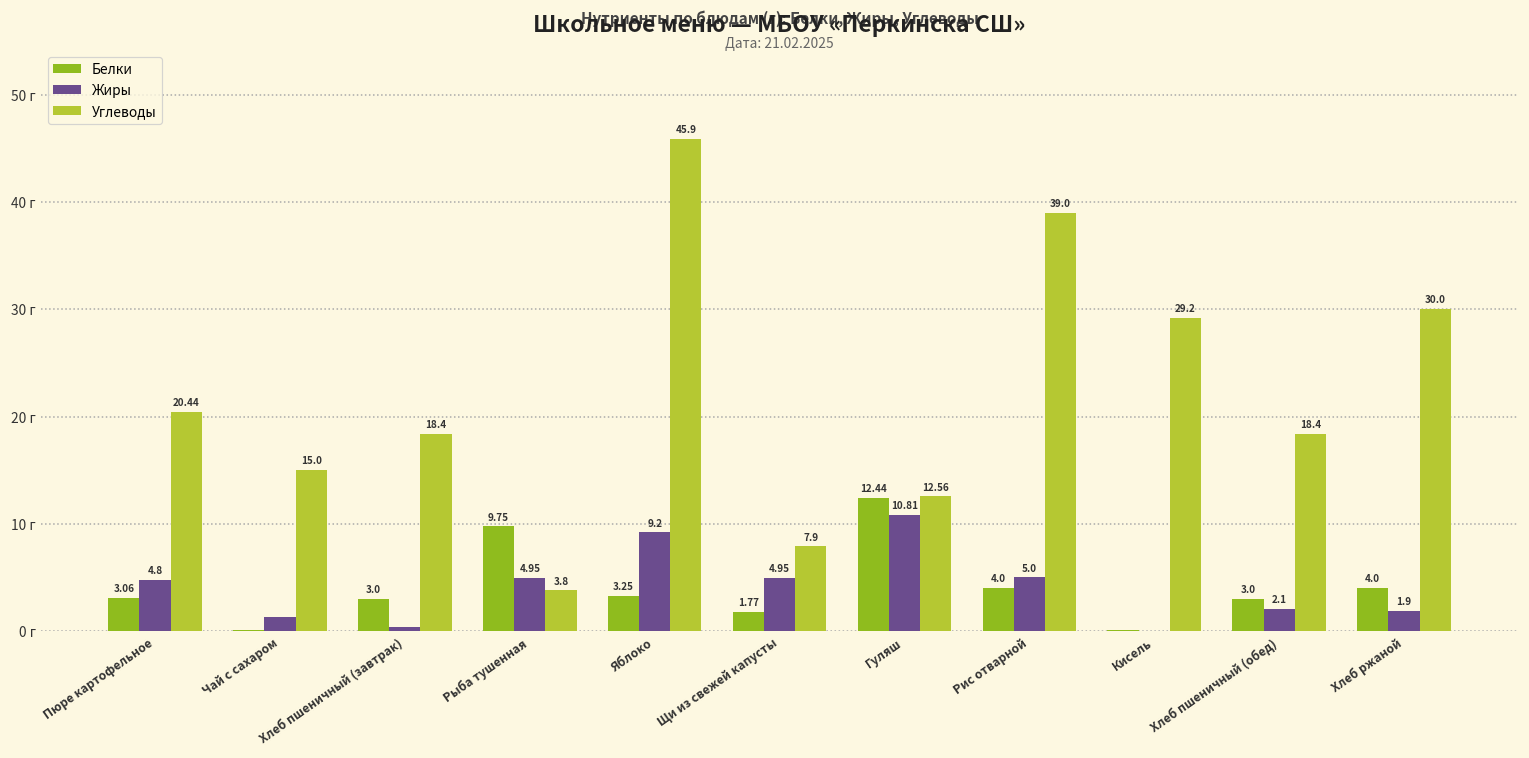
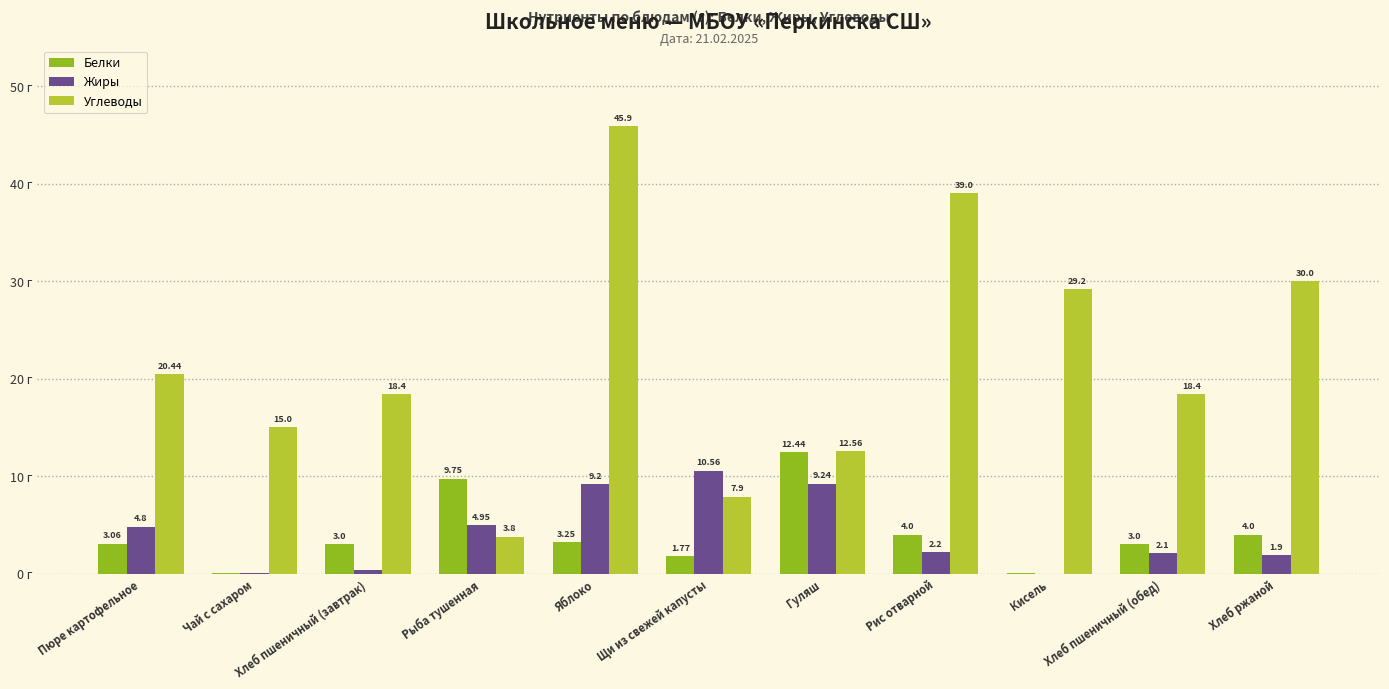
Жиры, Чай с сахаром: 1 г -> 0 г
Жиры, Щи из свежей капусты: 4.95 -> 10.56
Жиры, Гуляш: 10.81 -> 9.24
Жиры, Рис отварной: 5.0 -> 2.2
